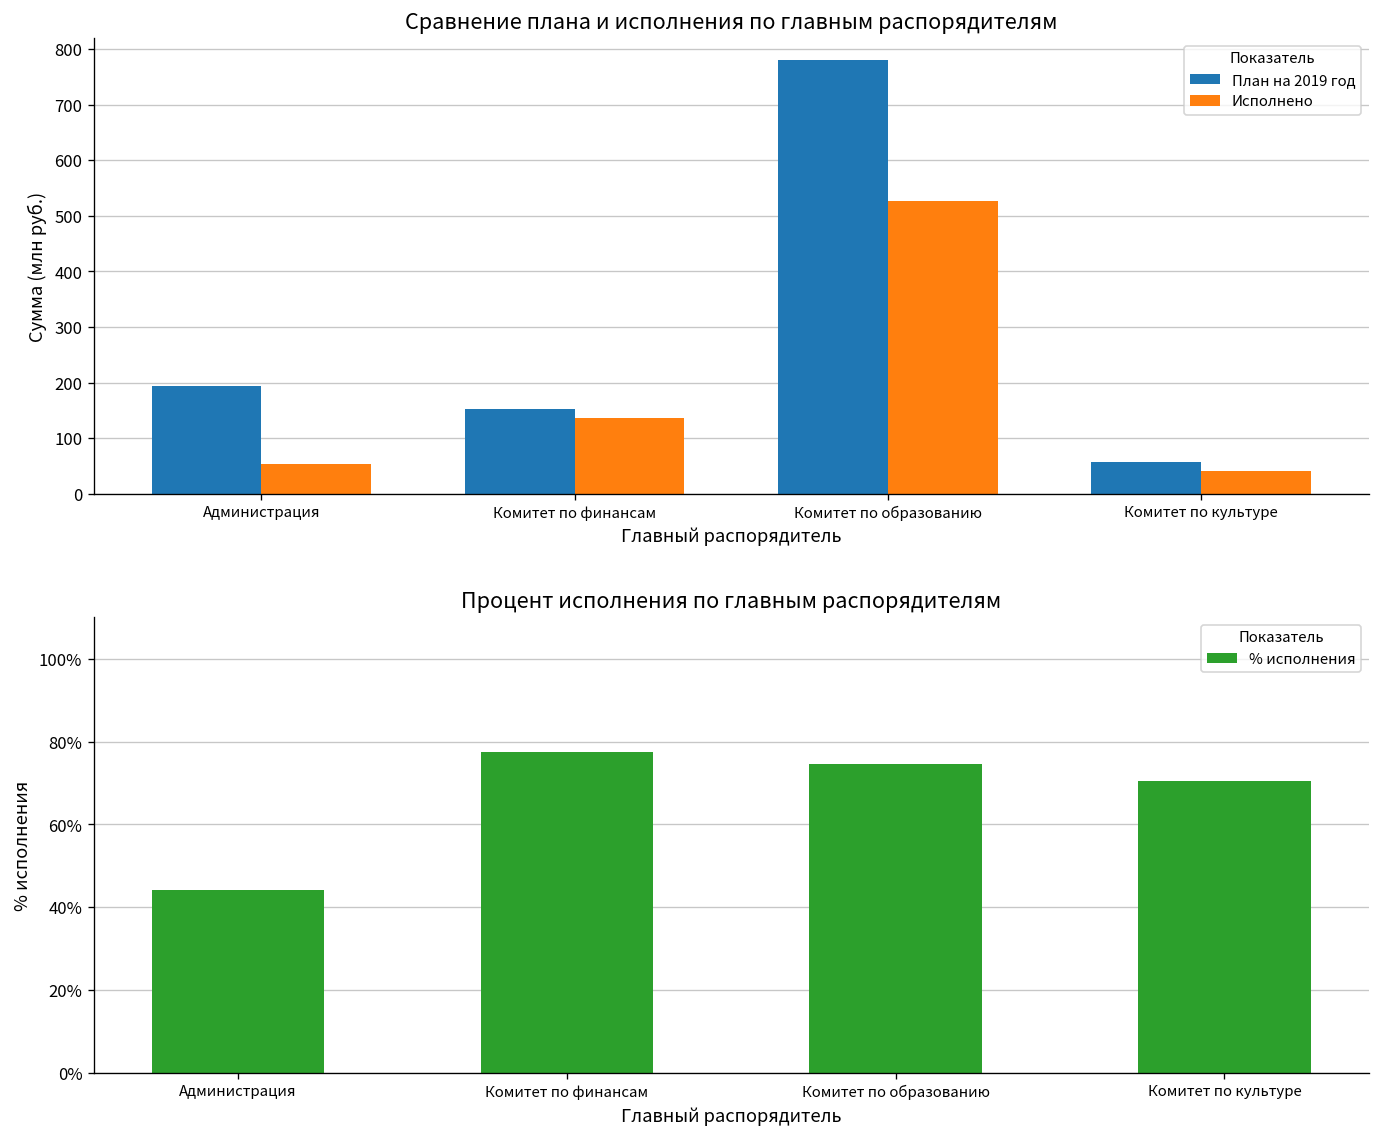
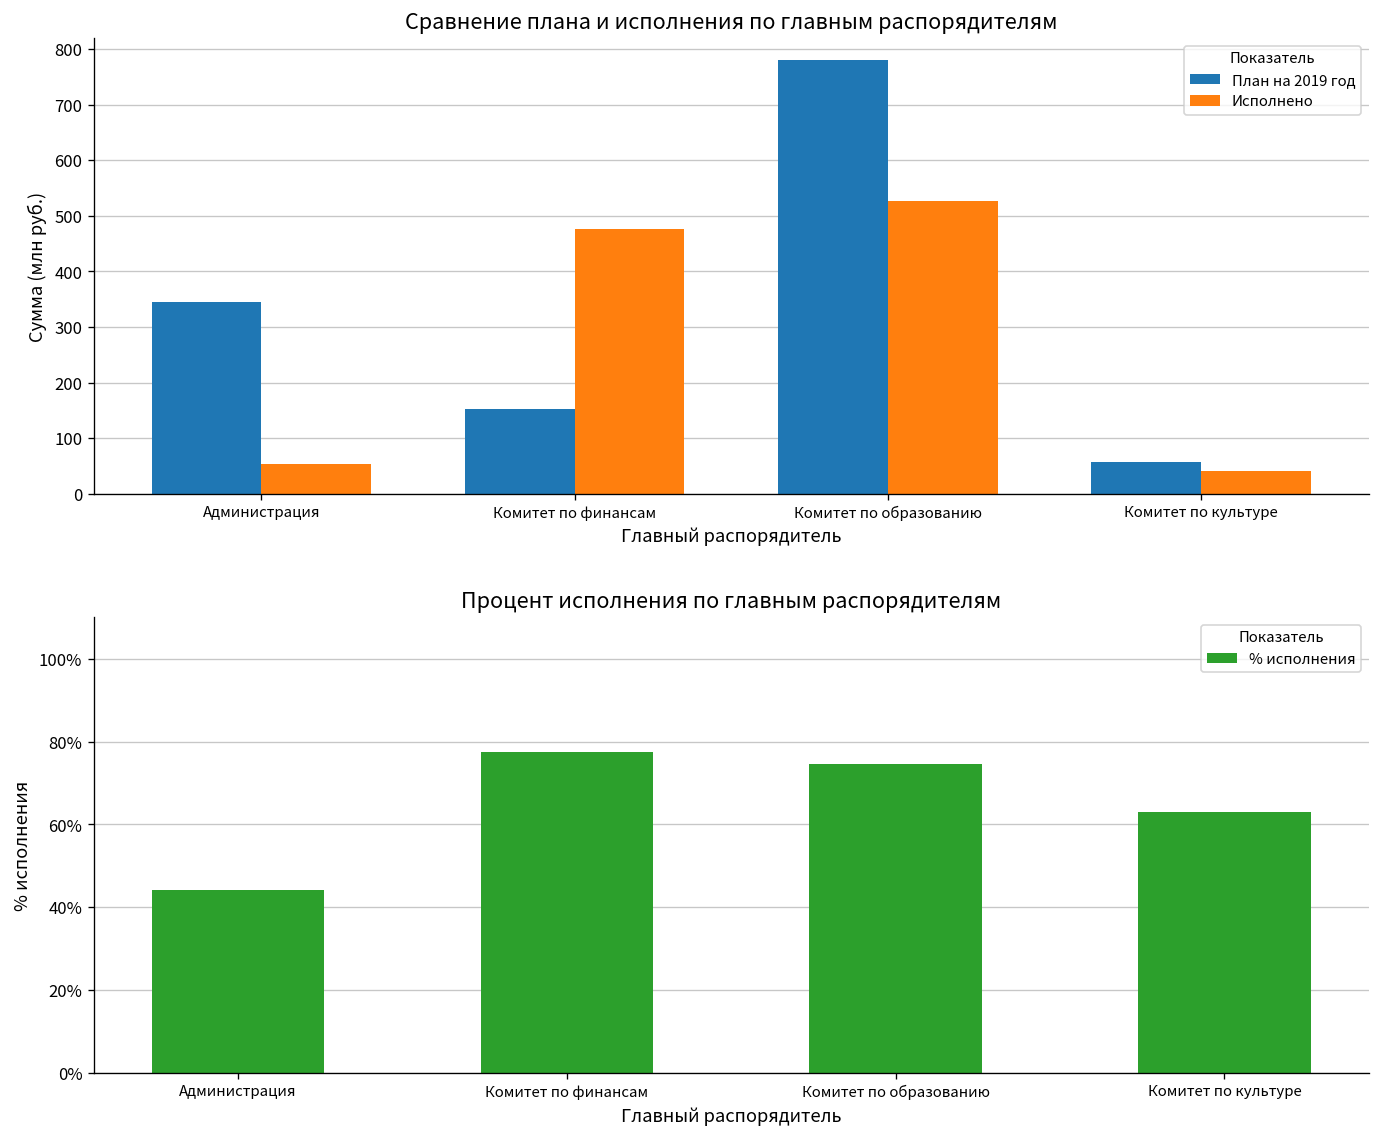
Сравнение плана и исполнения по главным распорядителям, План на 2019 год, Администрация: 190 -> 350
Сравнение плана и исполнения по главным распорядителям, Исполнено, Комитет по финансам: 140 -> 480
Процент исполнения по главным распорядителям, Комитет по культуре: 70% -> 63%
